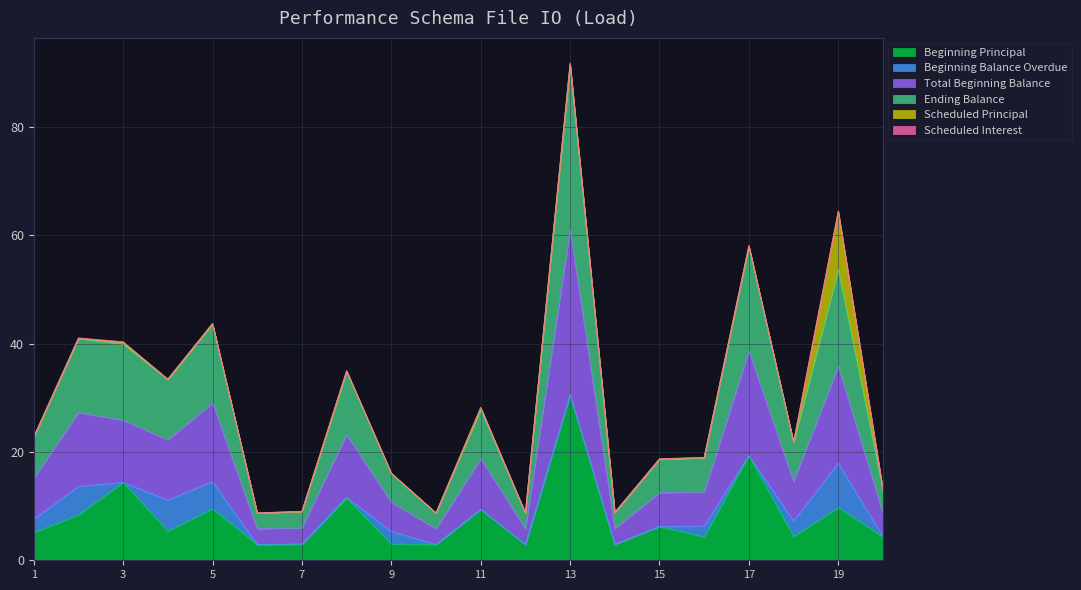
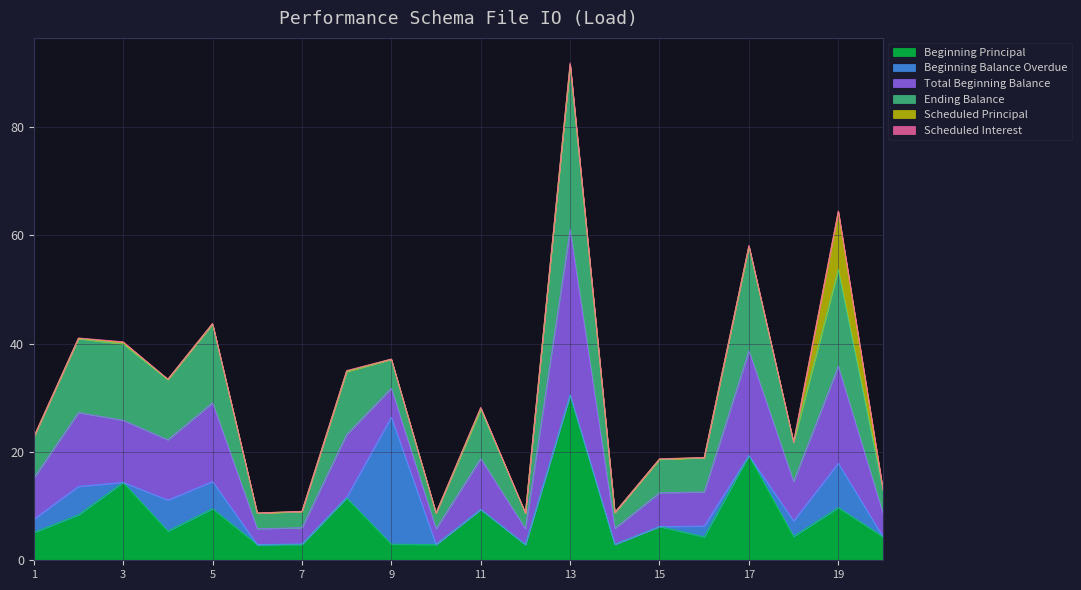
Beginning Balance Overdue, 9: 2 -> 23
